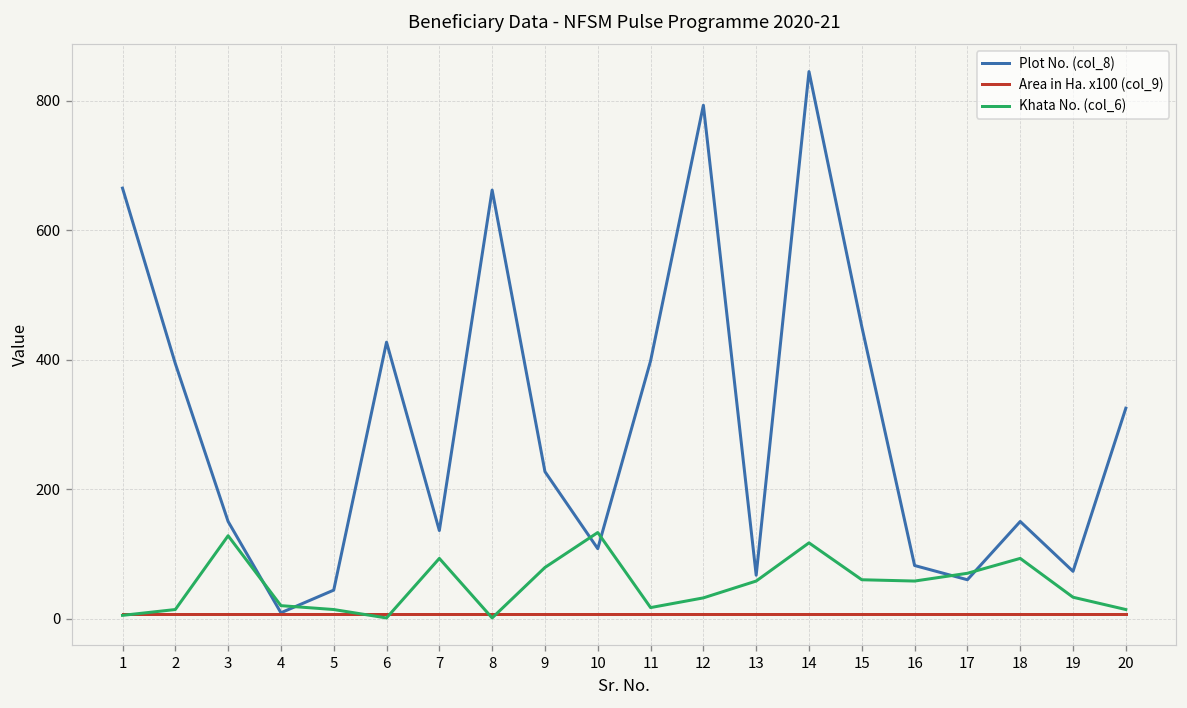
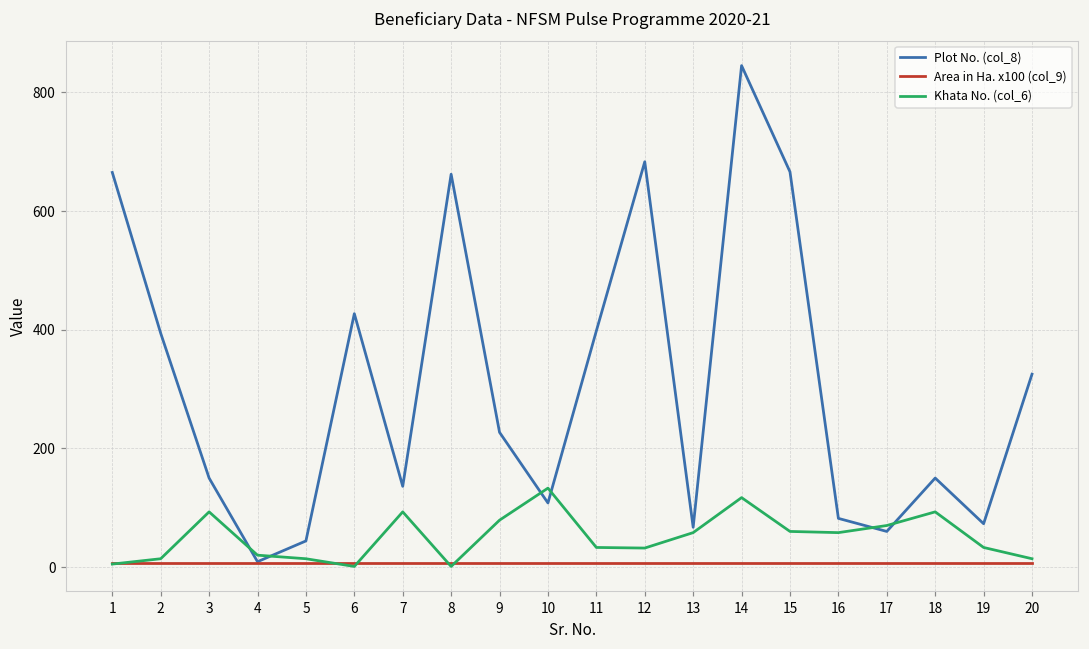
Khata No. (col_6), 3: 130 -> 90
Khata No. (col_6), 11: 20 -> 30
Plot No. (col_8), 12: 790 -> 680
Plot No. (col_8), 15: 450 -> 670
